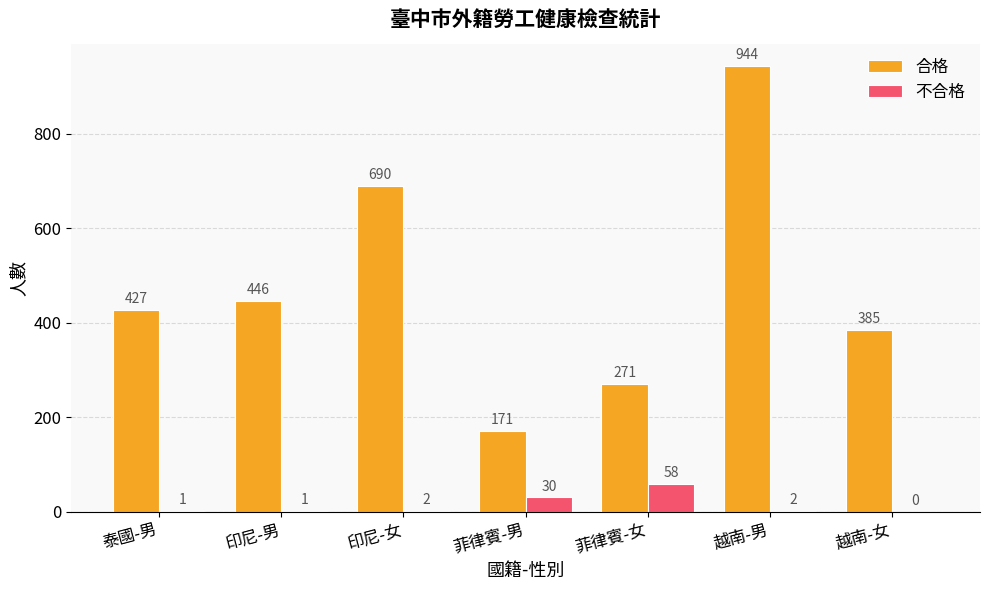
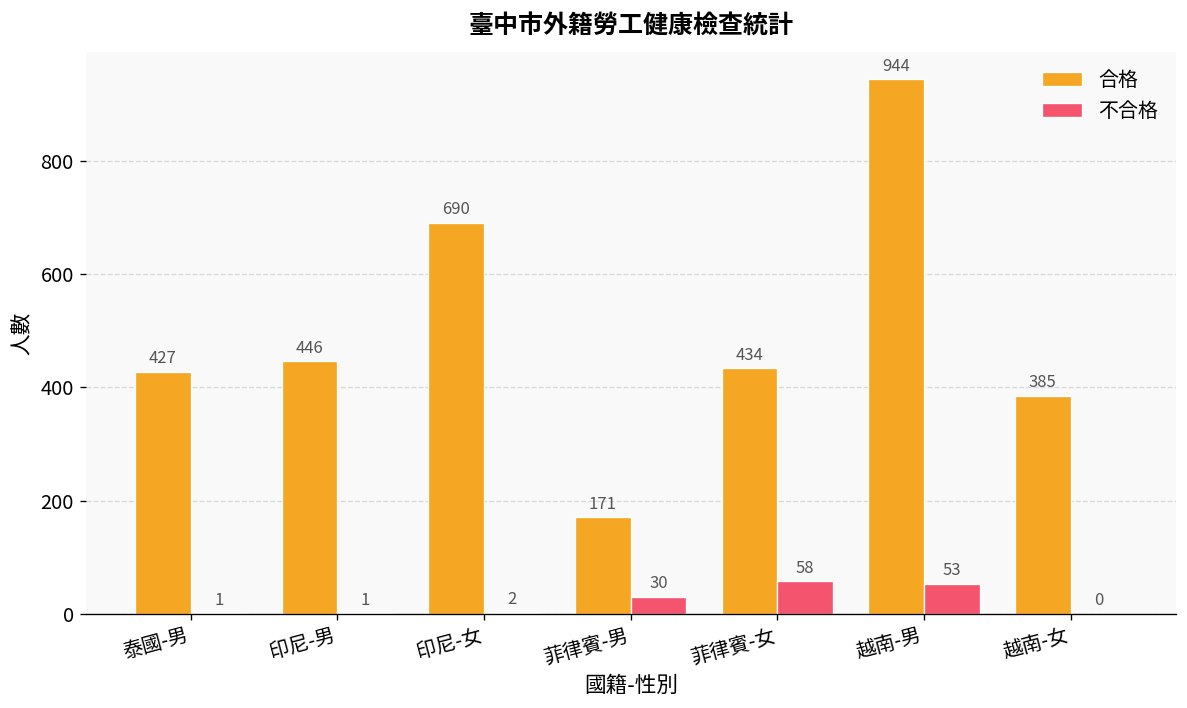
合格, 菲律賓-女: 271 -> 434
不合格, 越南-男: 2 -> 53
